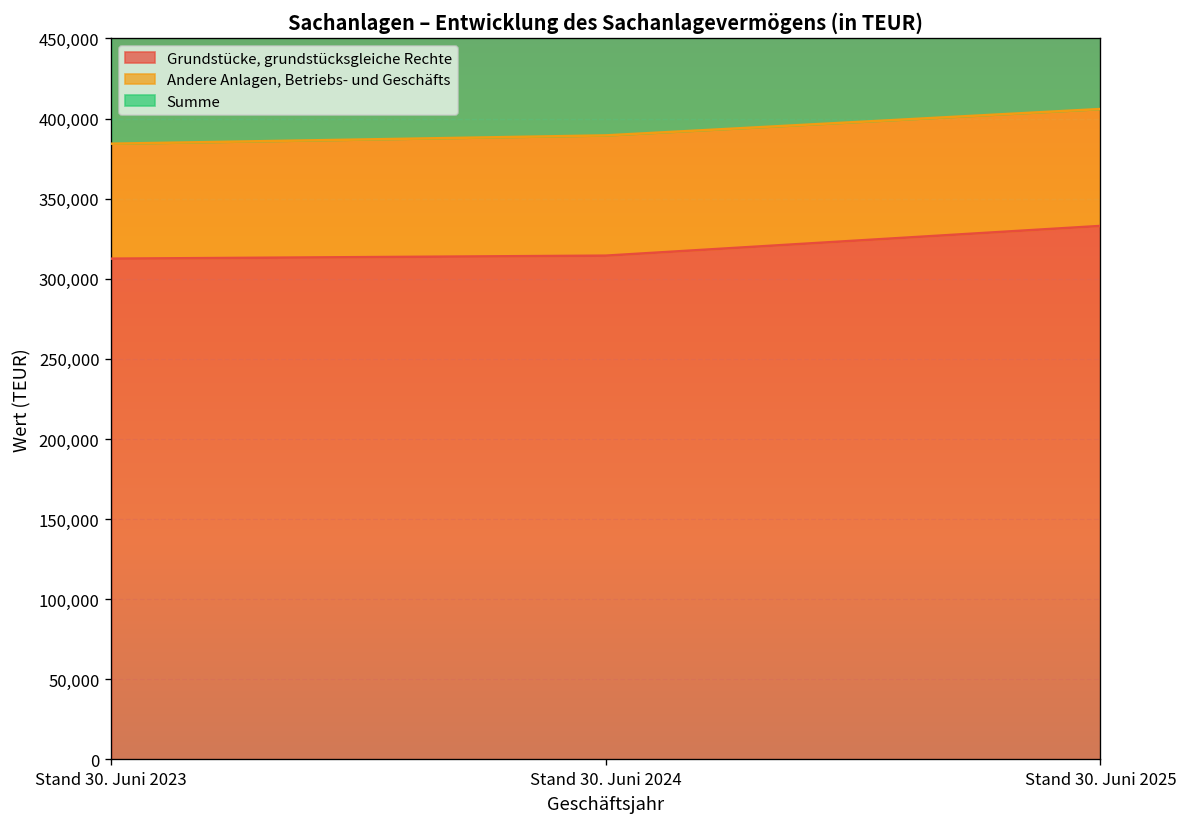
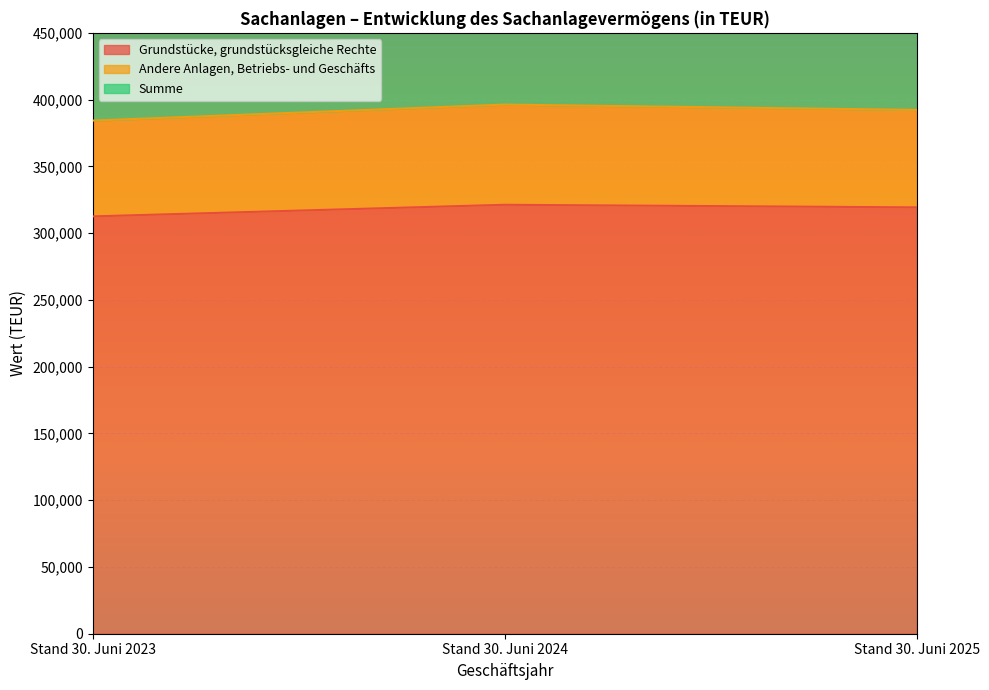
Grundstücke, grundstücksgleiche Rechte, Stand 30. Juni 2024: 314,000 -> 321,000
Grundstücke, grundstücksgleiche Rechte, Stand 30. Juni 2025: 333,000 -> 319,000
